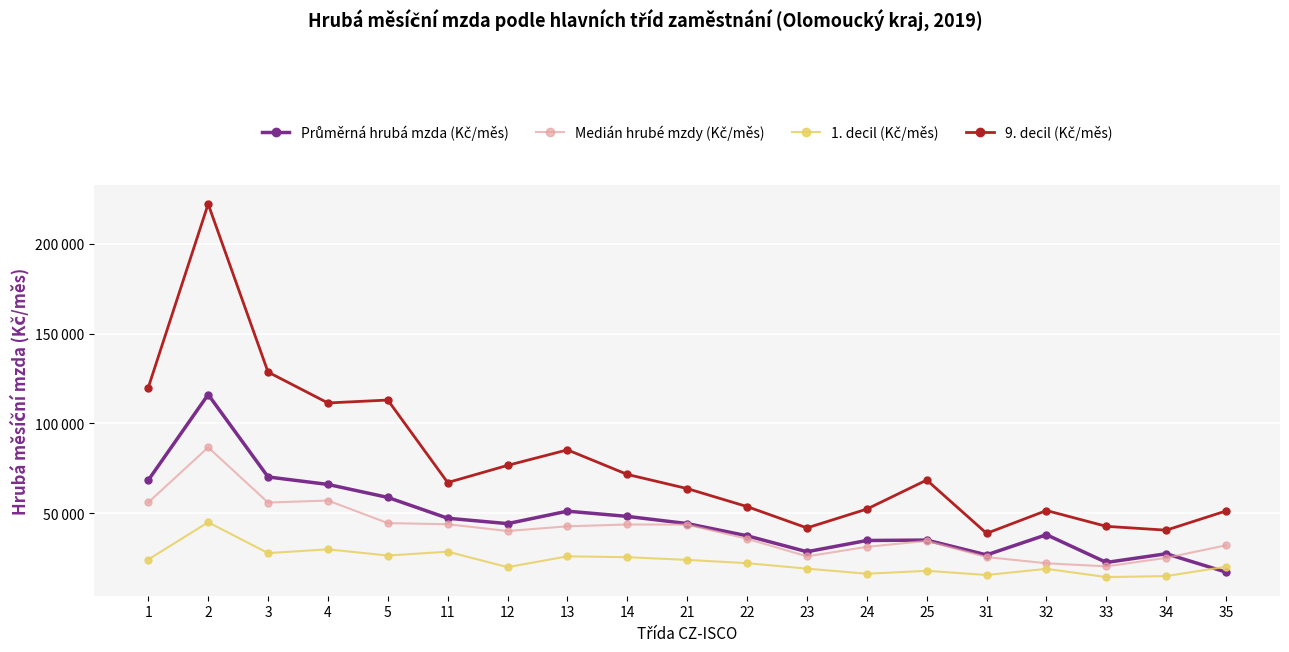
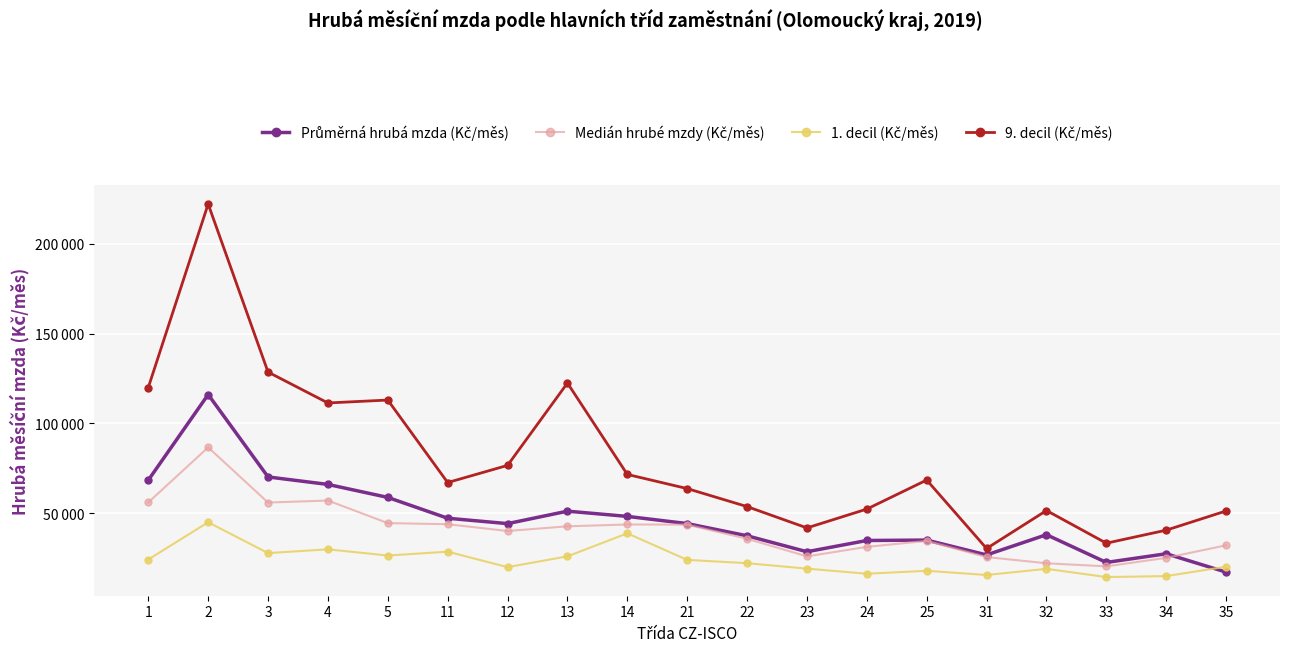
9. decil (Kč/měs), 13: 85000 -> 122000
1. decil (Kč/měs), 14: 26000 -> 39000
9. decil (Kč/měs), 31: 39000 -> 30000
9. decil (Kč/měs), 33: 43000 -> 33000
